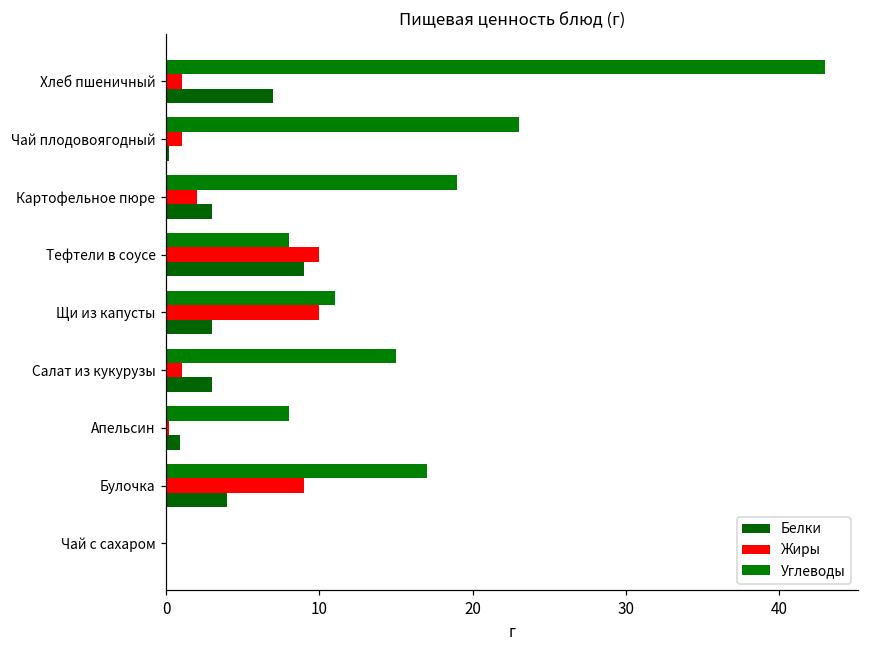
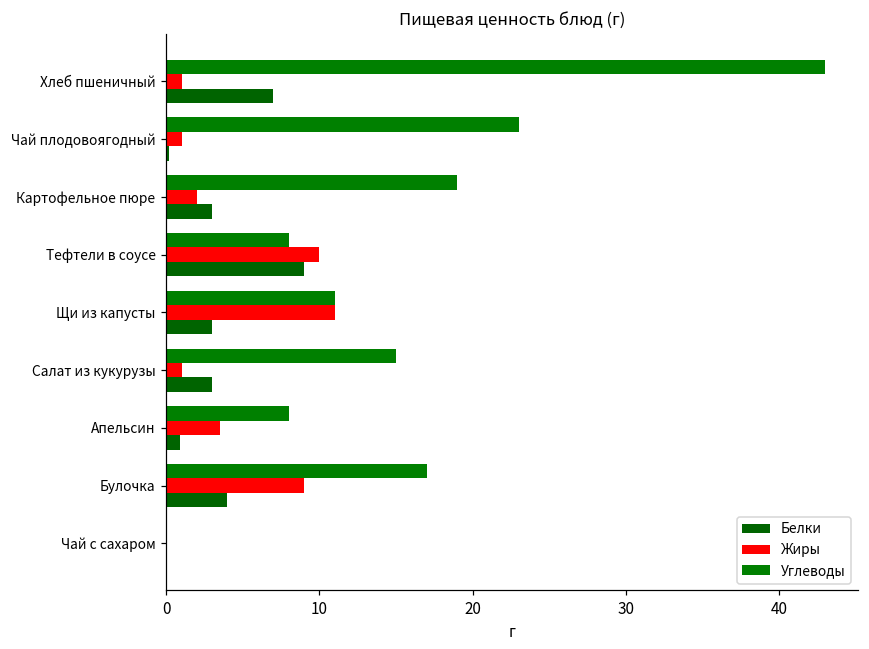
Жиры, Щи из капусты: 10 -> 11
Жиры, Апельсин: 0.2 -> 3.5
